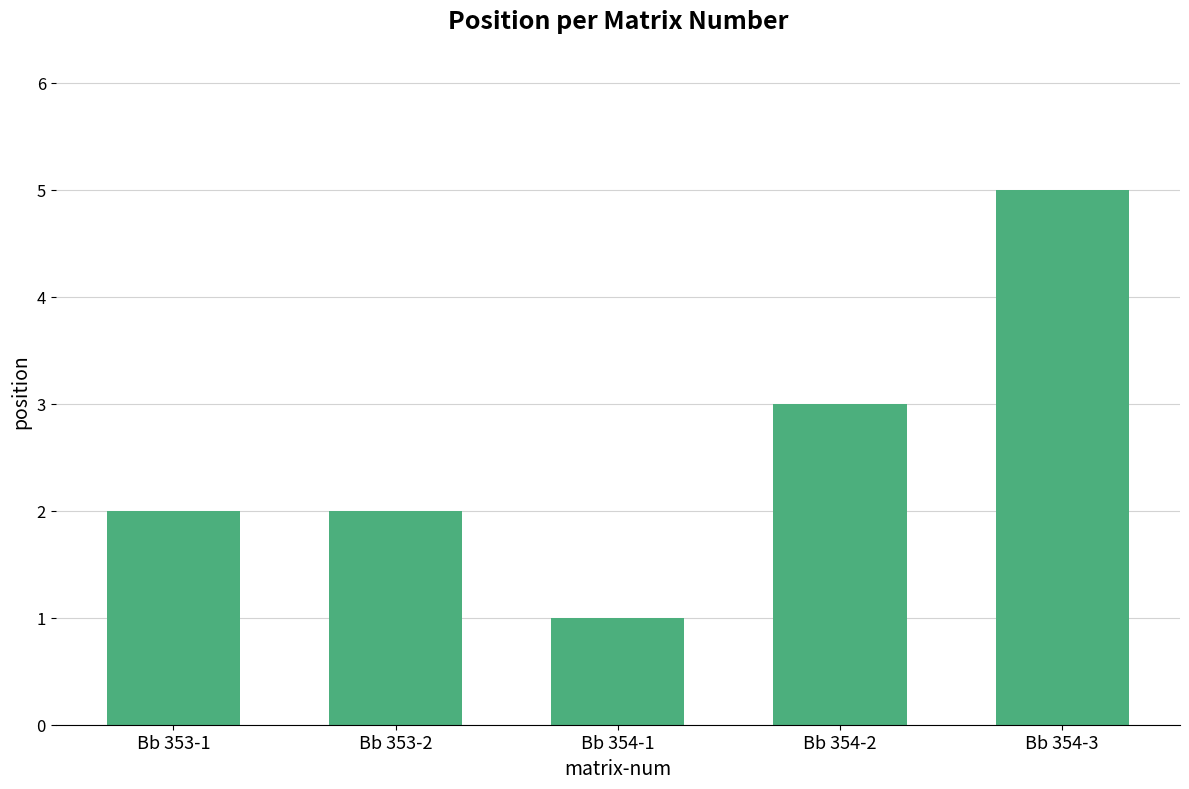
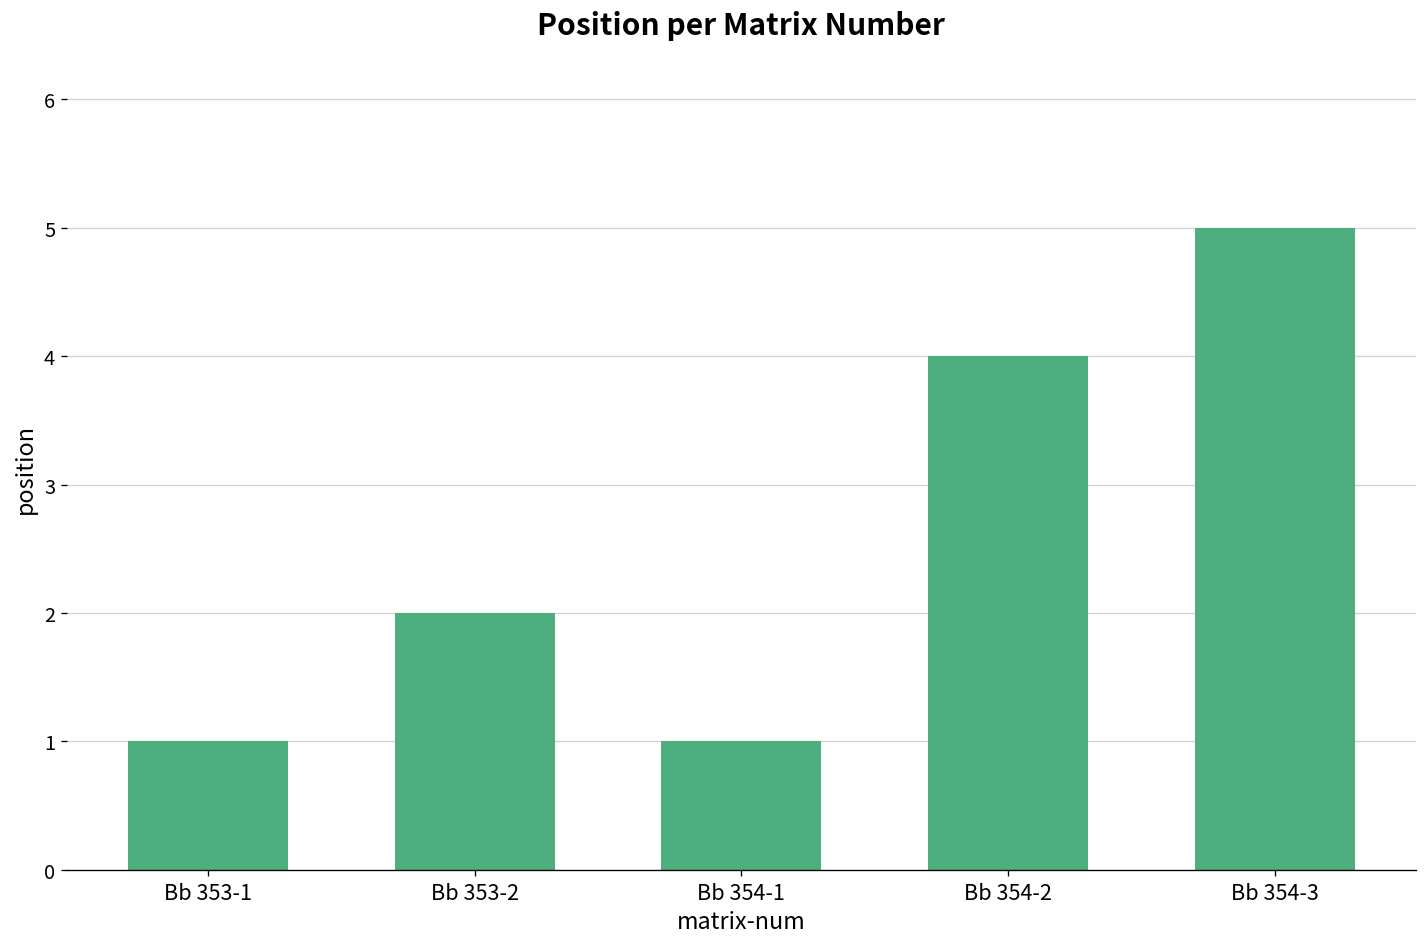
Bb 353-1: 2 -> 1
Bb 354-2: 3 -> 4
